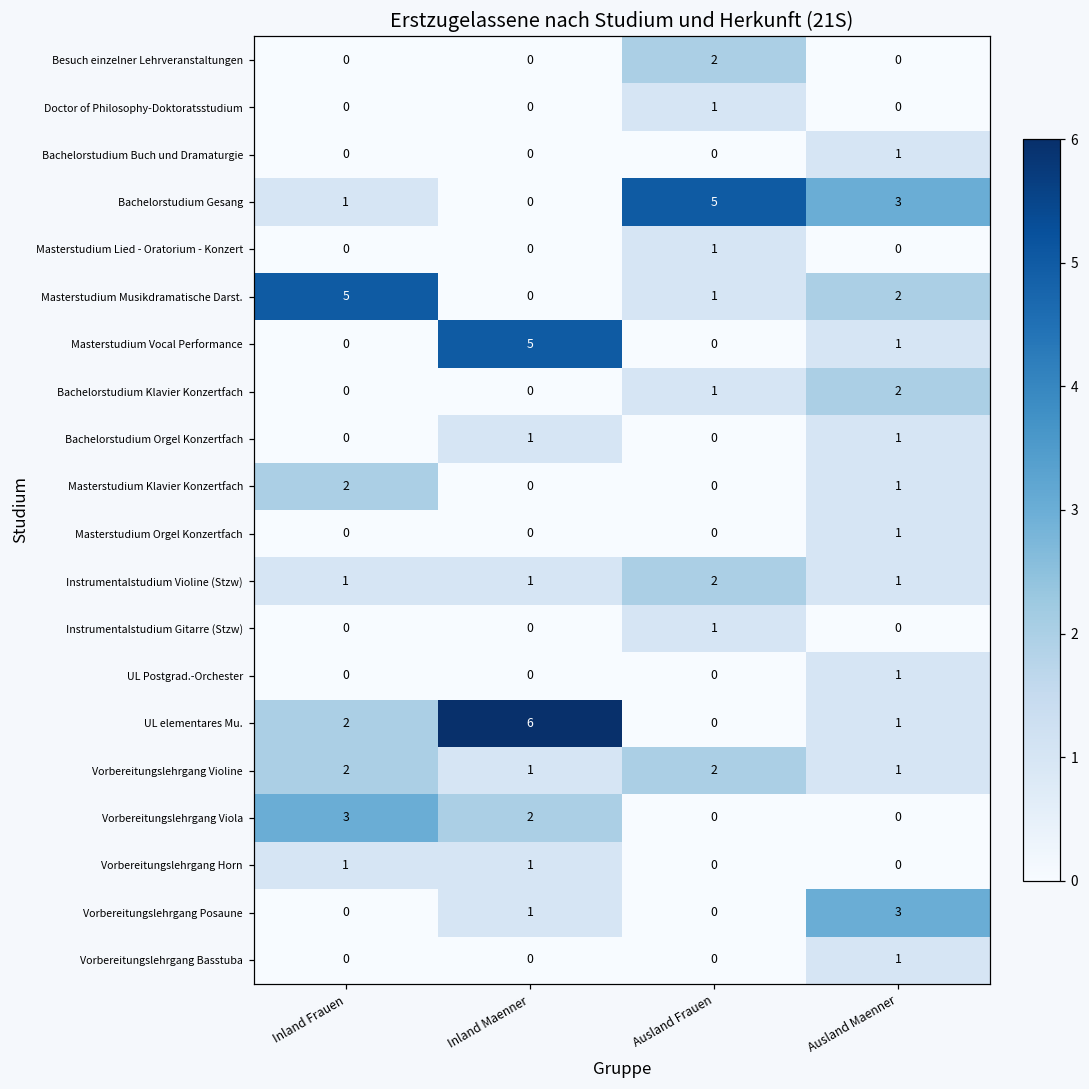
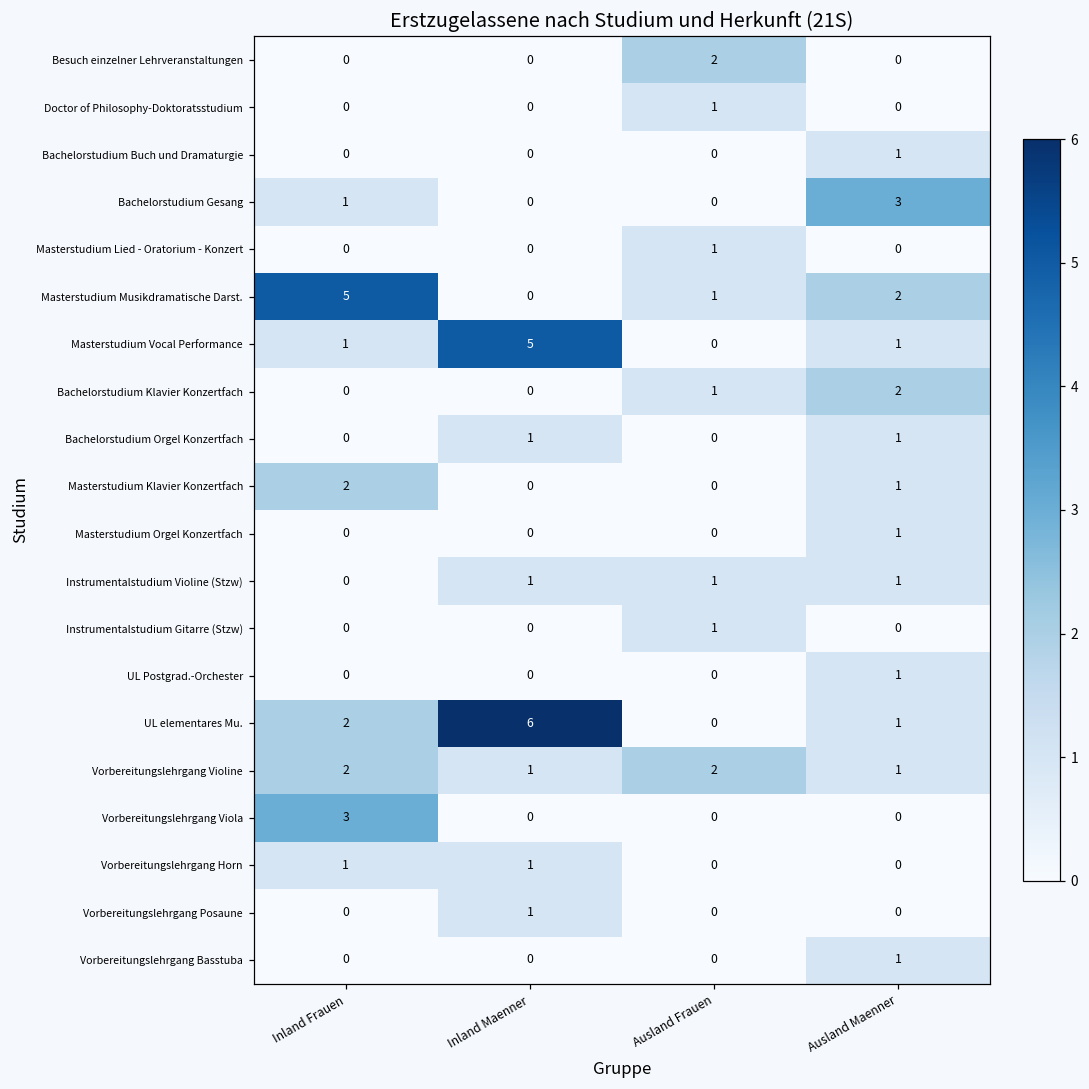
Bachelorstudium Gesang, Ausland Frauen: 5 -> 0
Masterstudium Vocal Performance, Inland Frauen: 0 -> 1
Instrumentalstudium Violine (Stzw), Inland Frauen: 1 -> 0
Instrumentalstudium Violine (Stzw), Ausland Frauen: 2 -> 1
Vorbereitungslehrgang Viola, Inland Maenner: 2 -> 0
Vorbereitungslehrgang Posaune, Ausland Maenner: 3 -> 0
